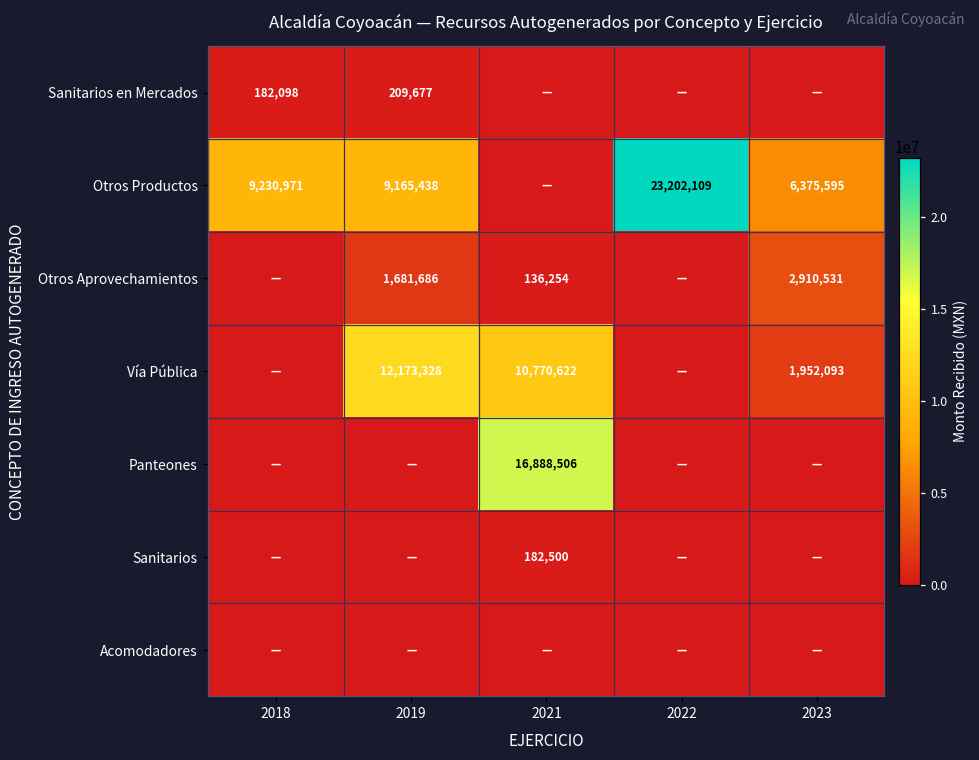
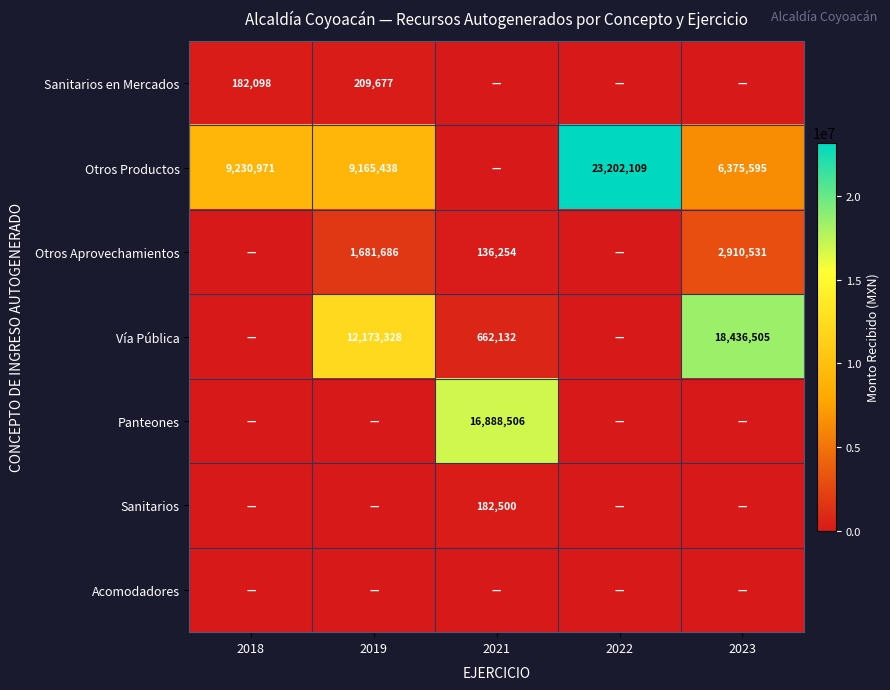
Vía Pública, 2021: 10,770,622 -> 662,132
Vía Pública, 2023: 1,952,093 -> 18,436,505
